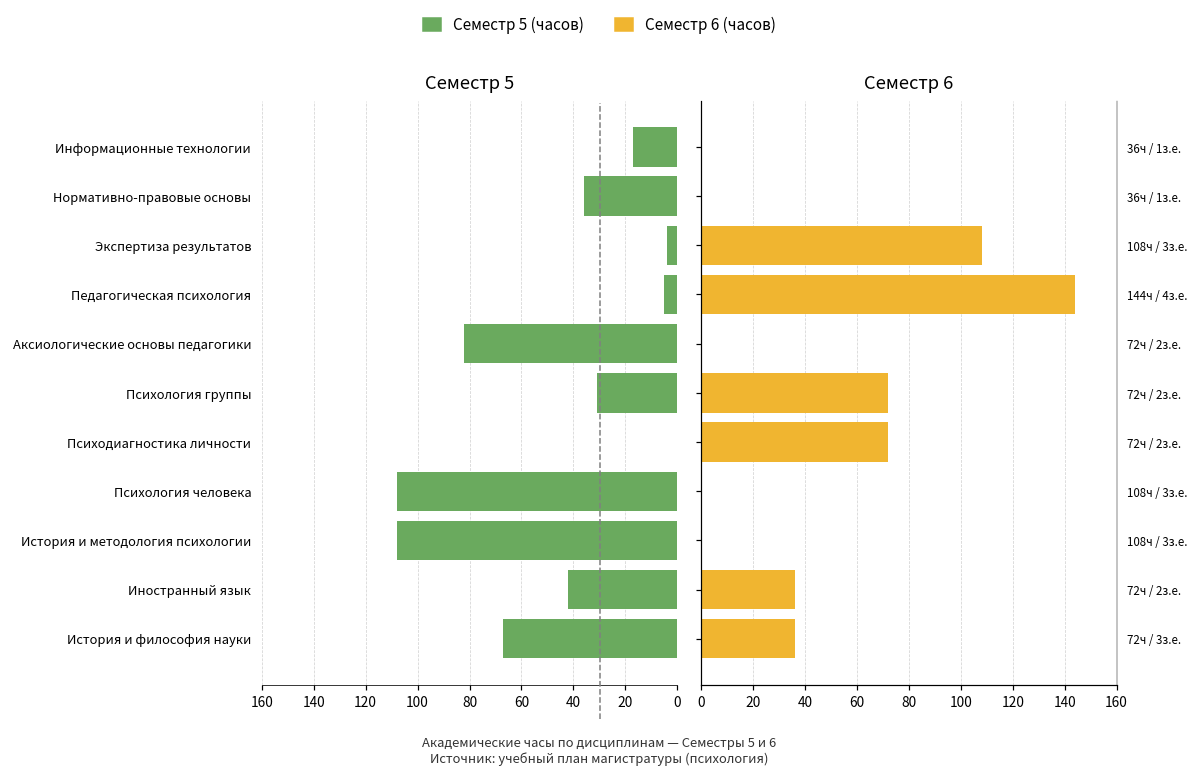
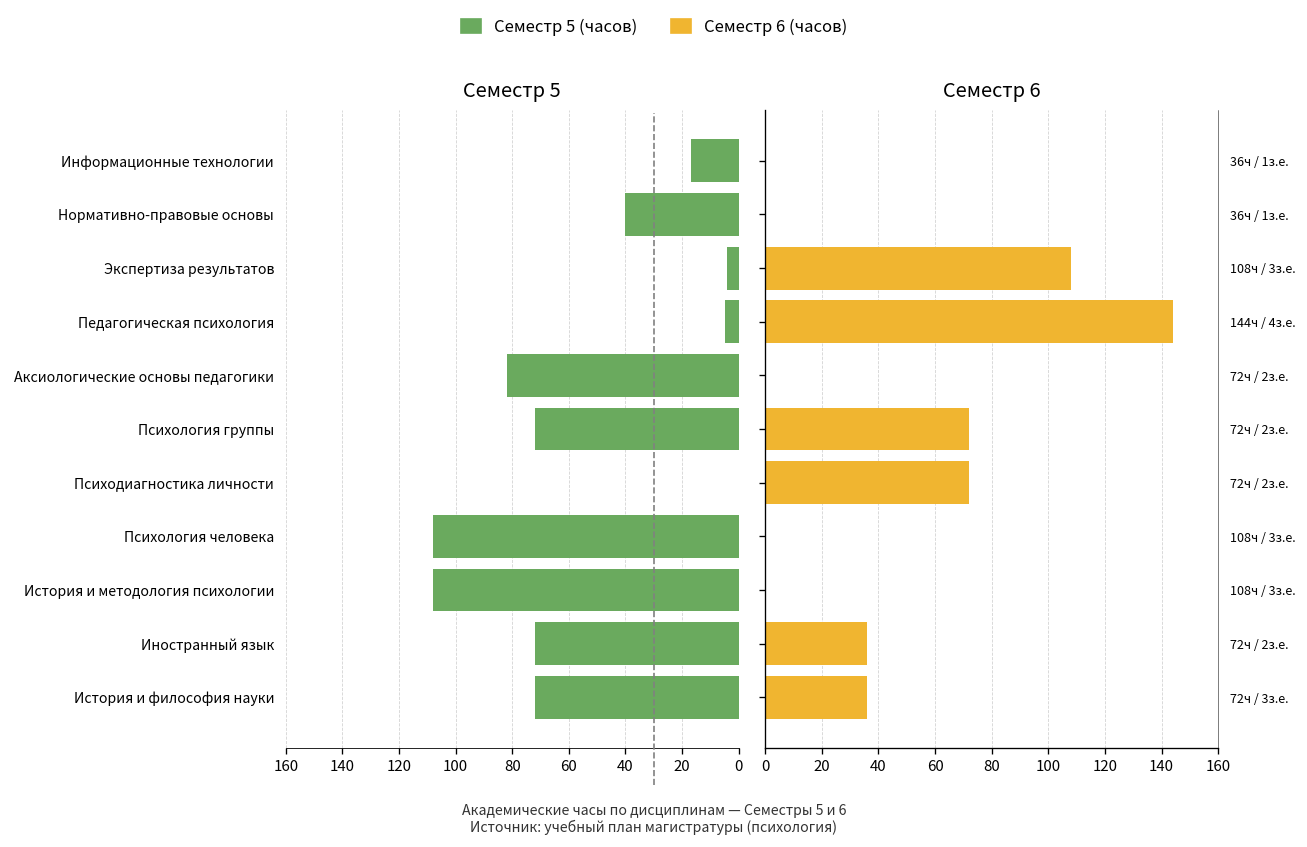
Семестр 5, Нормативно-правовые основы: 36 -> 40
Семестр 5, Психология группы: 31 -> 72
Семестр 5, Иностранный язык: 42 -> 72
Семестр 5, История и философия науки: 67 -> 72
